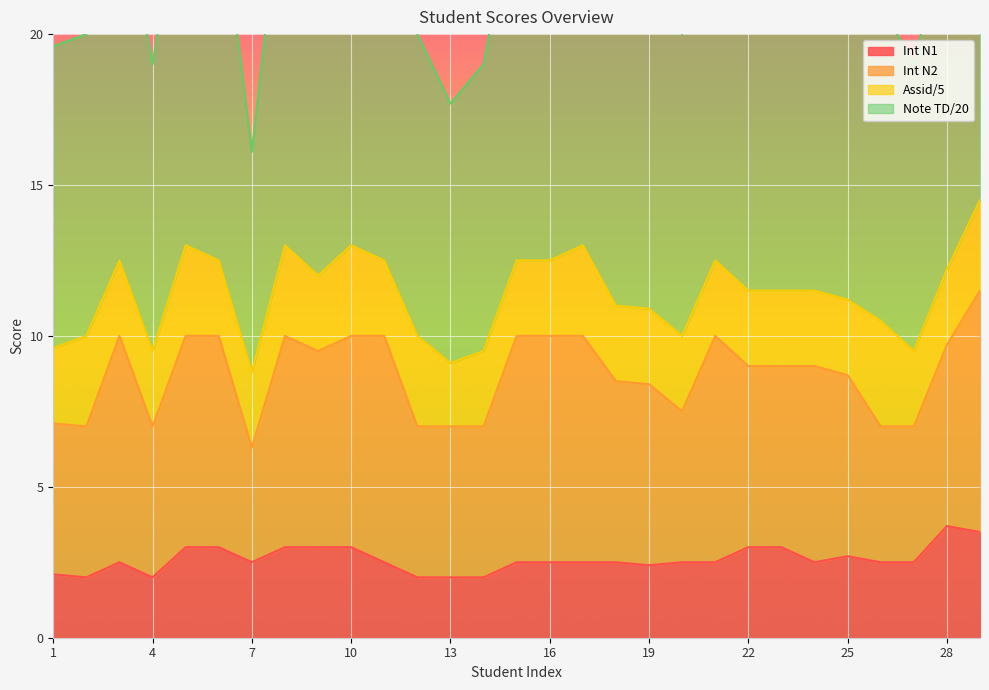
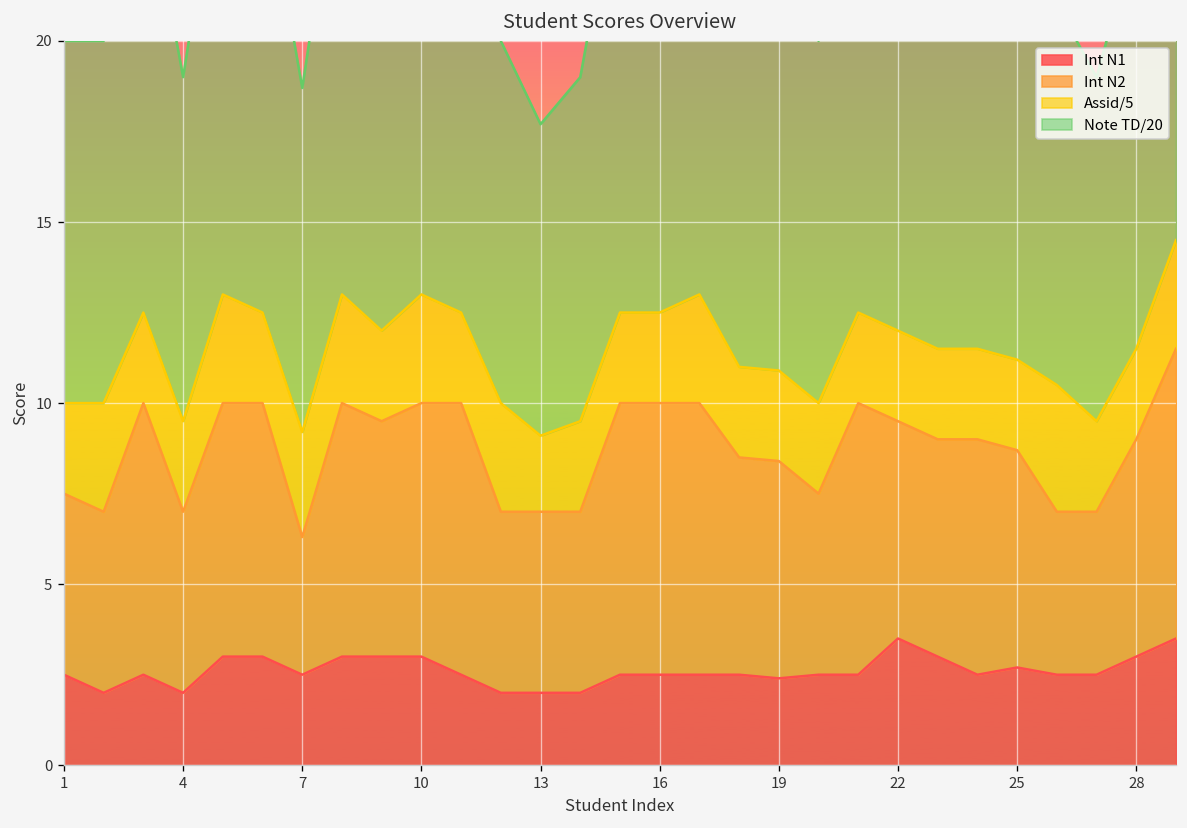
Int N1, 1: 2.1 -> 2.5
Assid/5, 7: 2.5 -> 2.9
Note TD/20, 7: 7.3 -> 9.5
Int N1, 22: 3.0 -> 3.5
Int N1, 28: 3.7 -> 3.0
